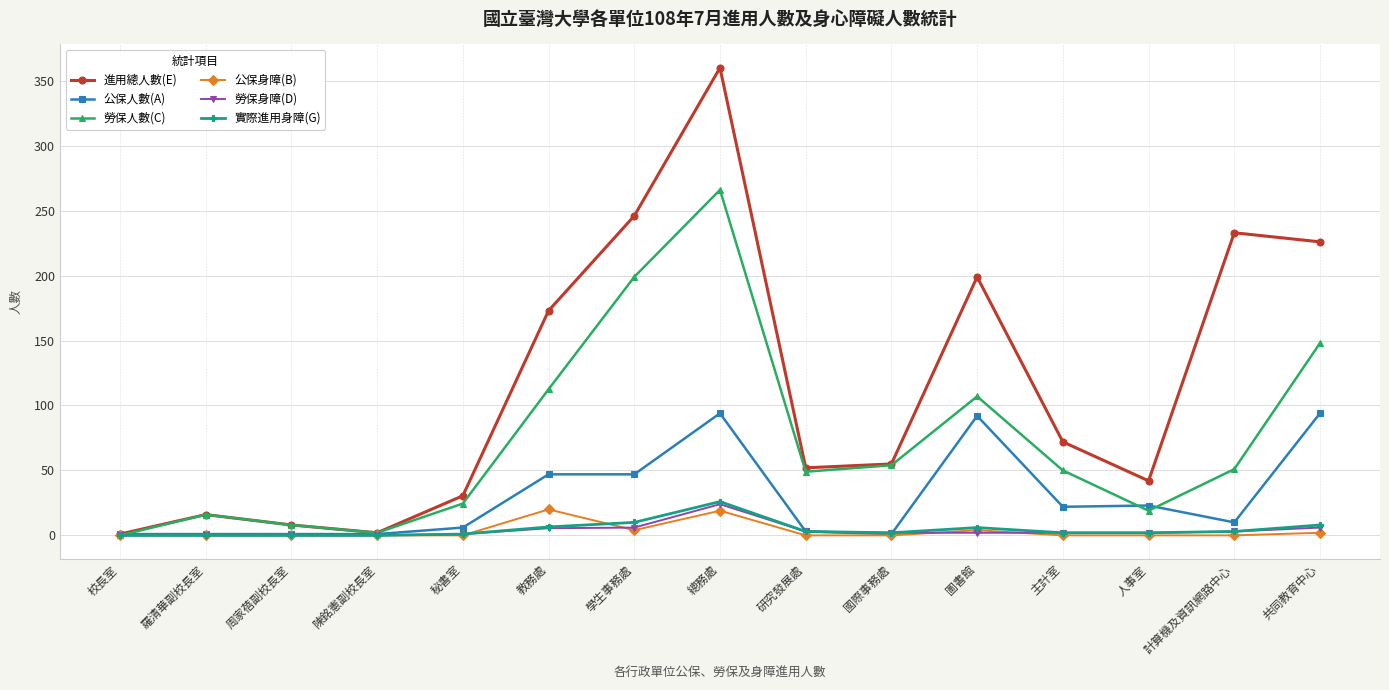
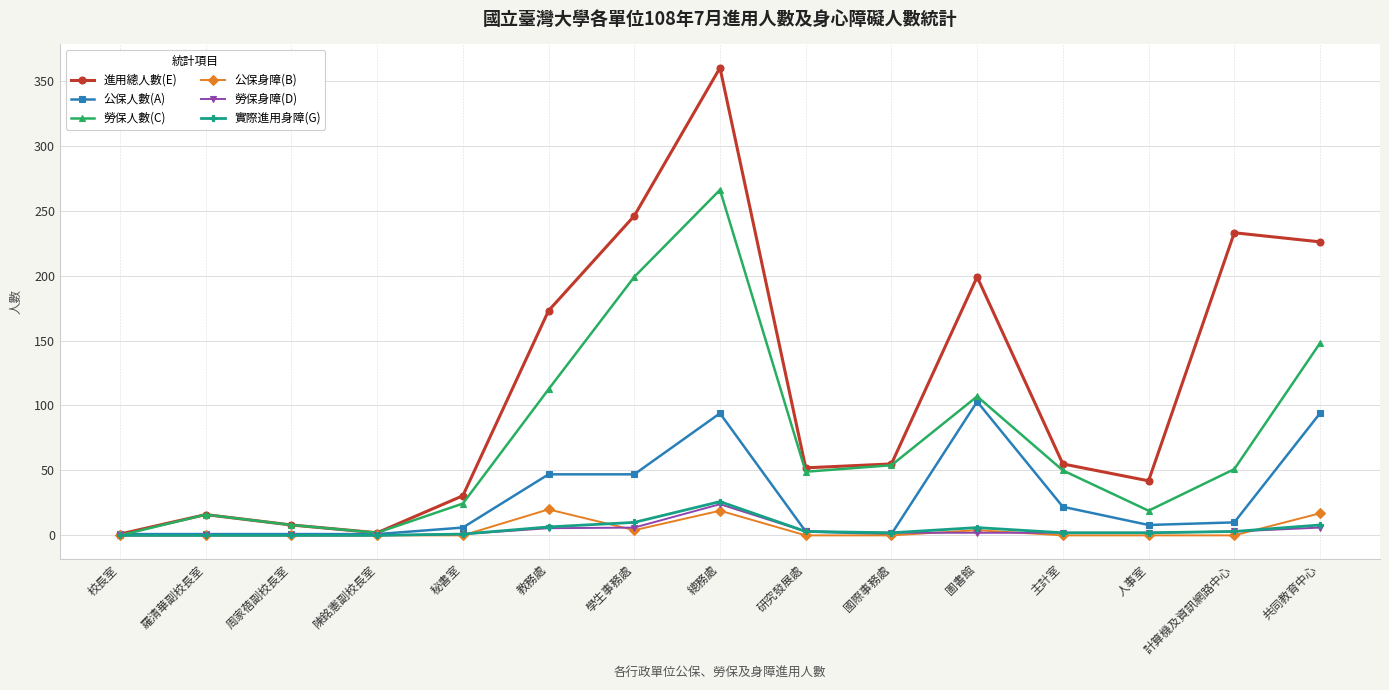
公保人數(A), 圖書館: 92 -> 103
進用總人數(E), 主計室: 72 -> 55
公保人數(A), 人事室: 23 -> 8
公保身障(B), 共同教育中心: 2 -> 17
